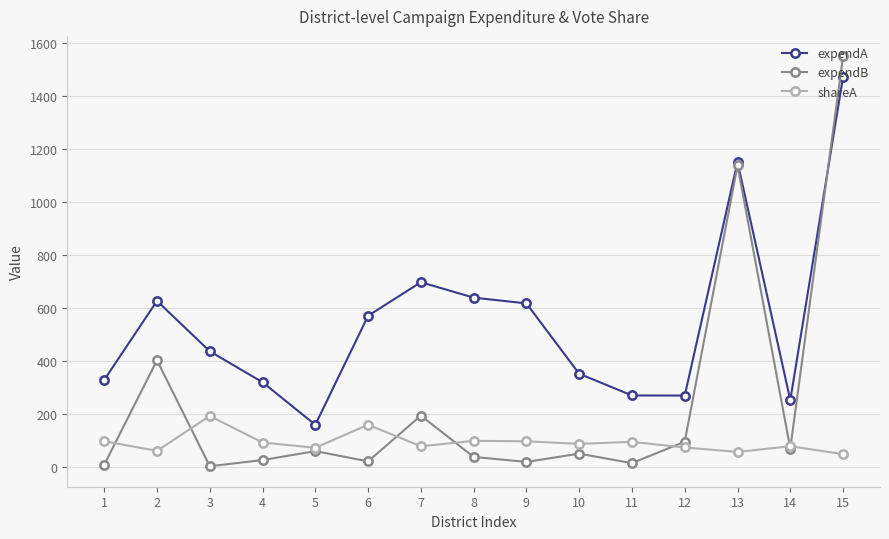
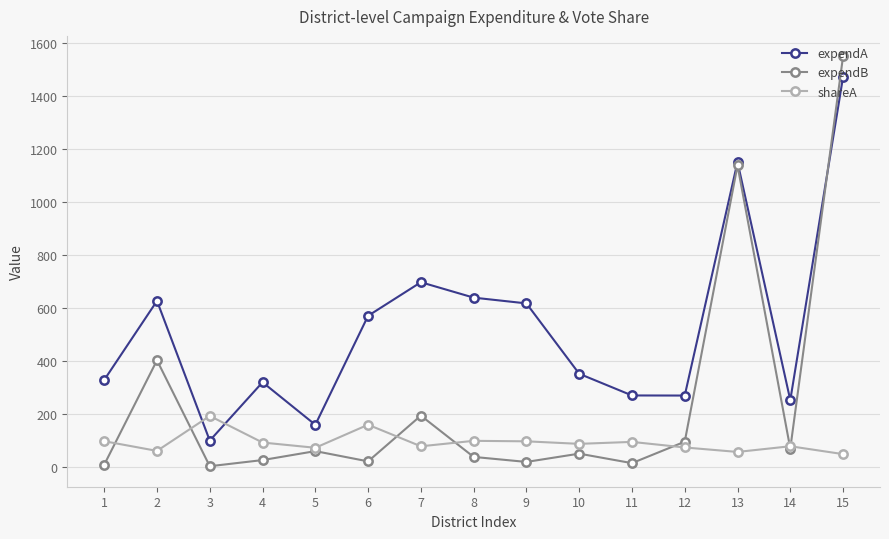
expendA, 3: 440 -> 100
